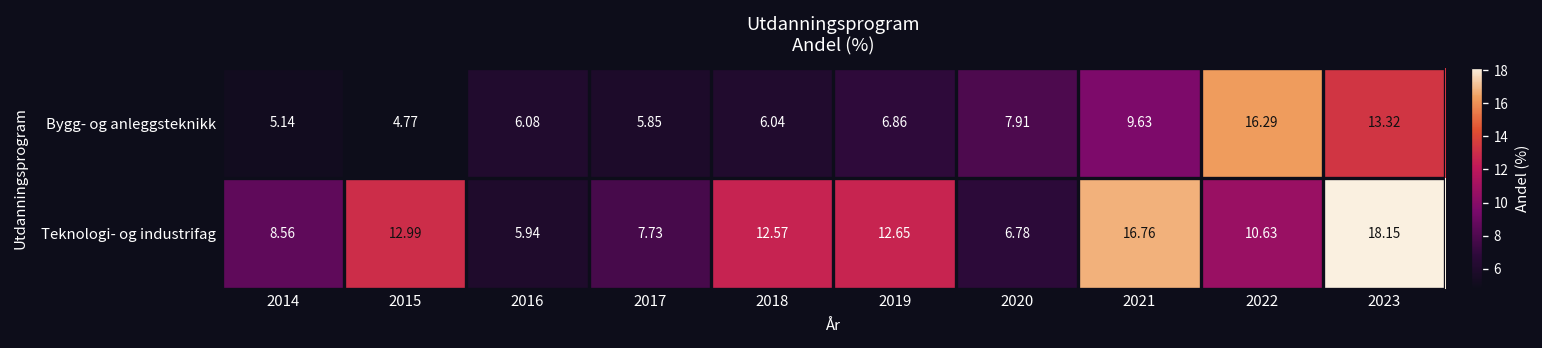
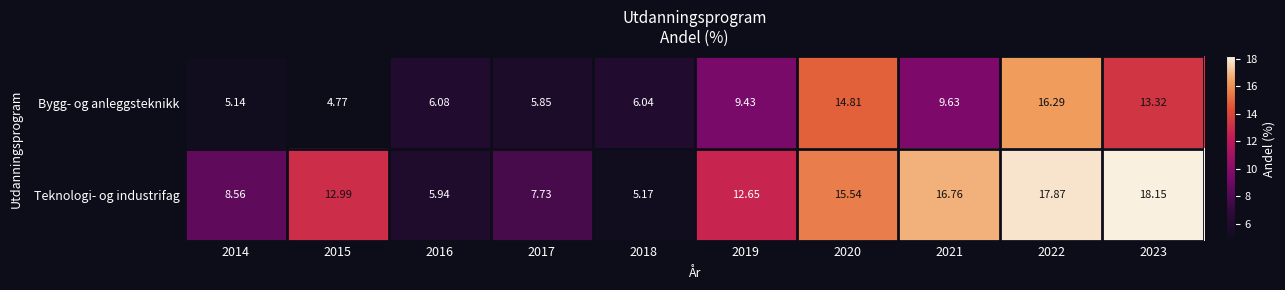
Bygg- og anleggsteknikk, 2019: 6.86 -> 9.43
Bygg- og anleggsteknikk, 2020: 7.91 -> 14.81
Teknologi- og industrifag, 2018: 12.57 -> 5.17
Teknologi- og industrifag, 2020: 6.78 -> 15.54
Teknologi- og industrifag, 2022: 10.63 -> 17.87
